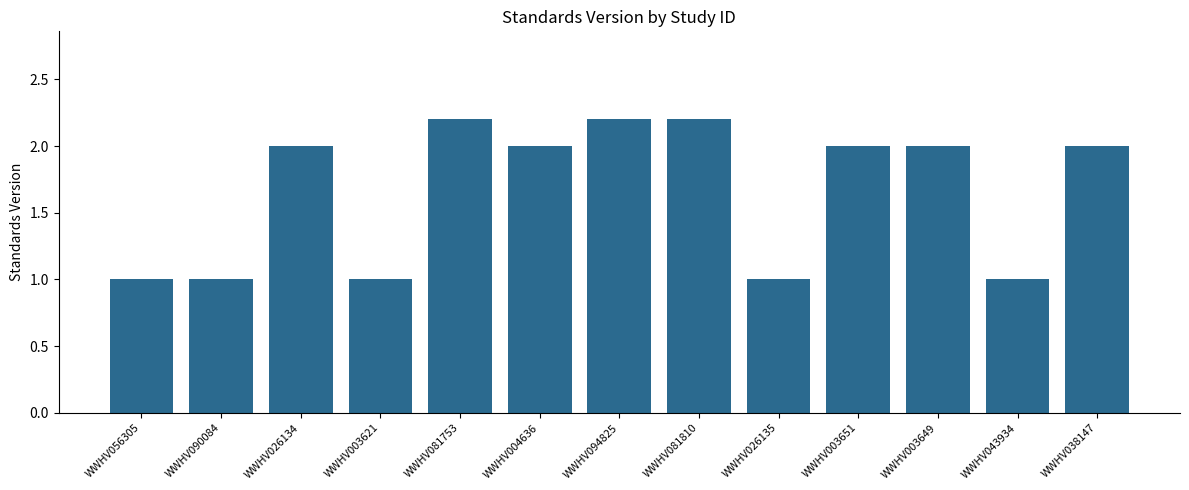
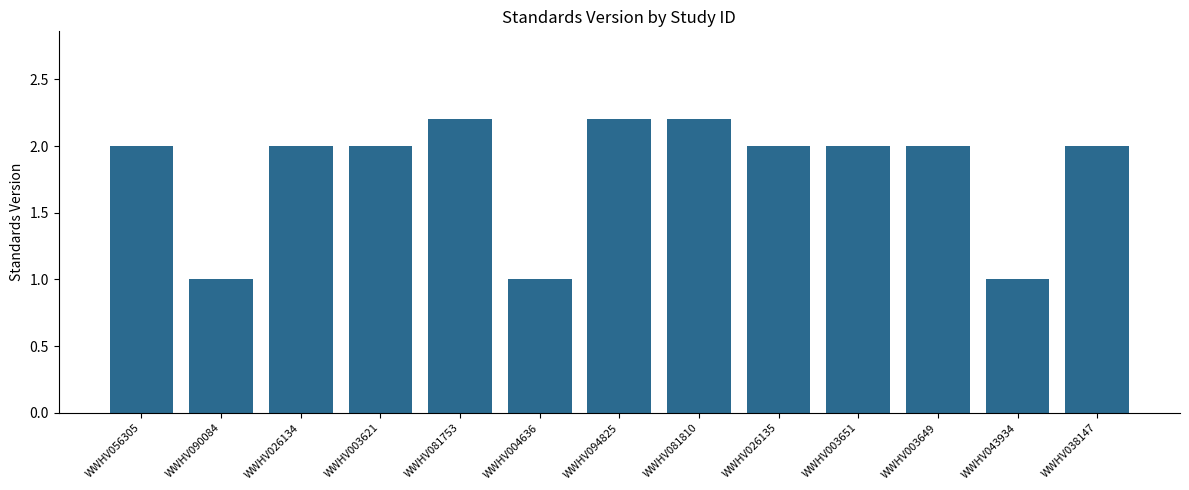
WWHV056305: 1 -> 2
WWHV003621: 1 -> 2
WWHV004636: 2 -> 1
WWHV026135: 1 -> 2
